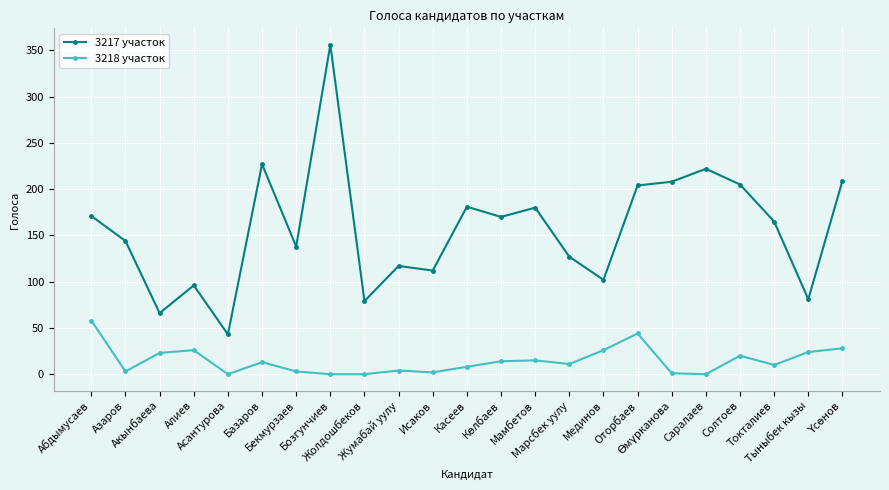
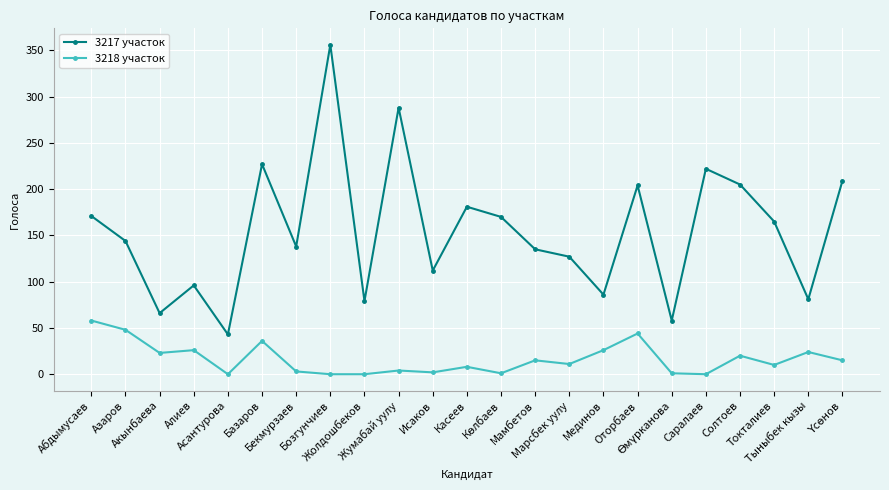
3218 участок, Азаров: 0 -> 50
3218 участок, Базаров: 10 -> 40
3217 участок, Жумабай уулу: 120 -> 290
3218 участок, Көлбаев: 10 -> 0
3217 участок, Мамбетов: 180 -> 140
3217 участок, Мединов: 100 -> 90
3217 участок, Өмүрканова: 210 -> 60
3218 участок, Үсөнов: 30 -> 20
